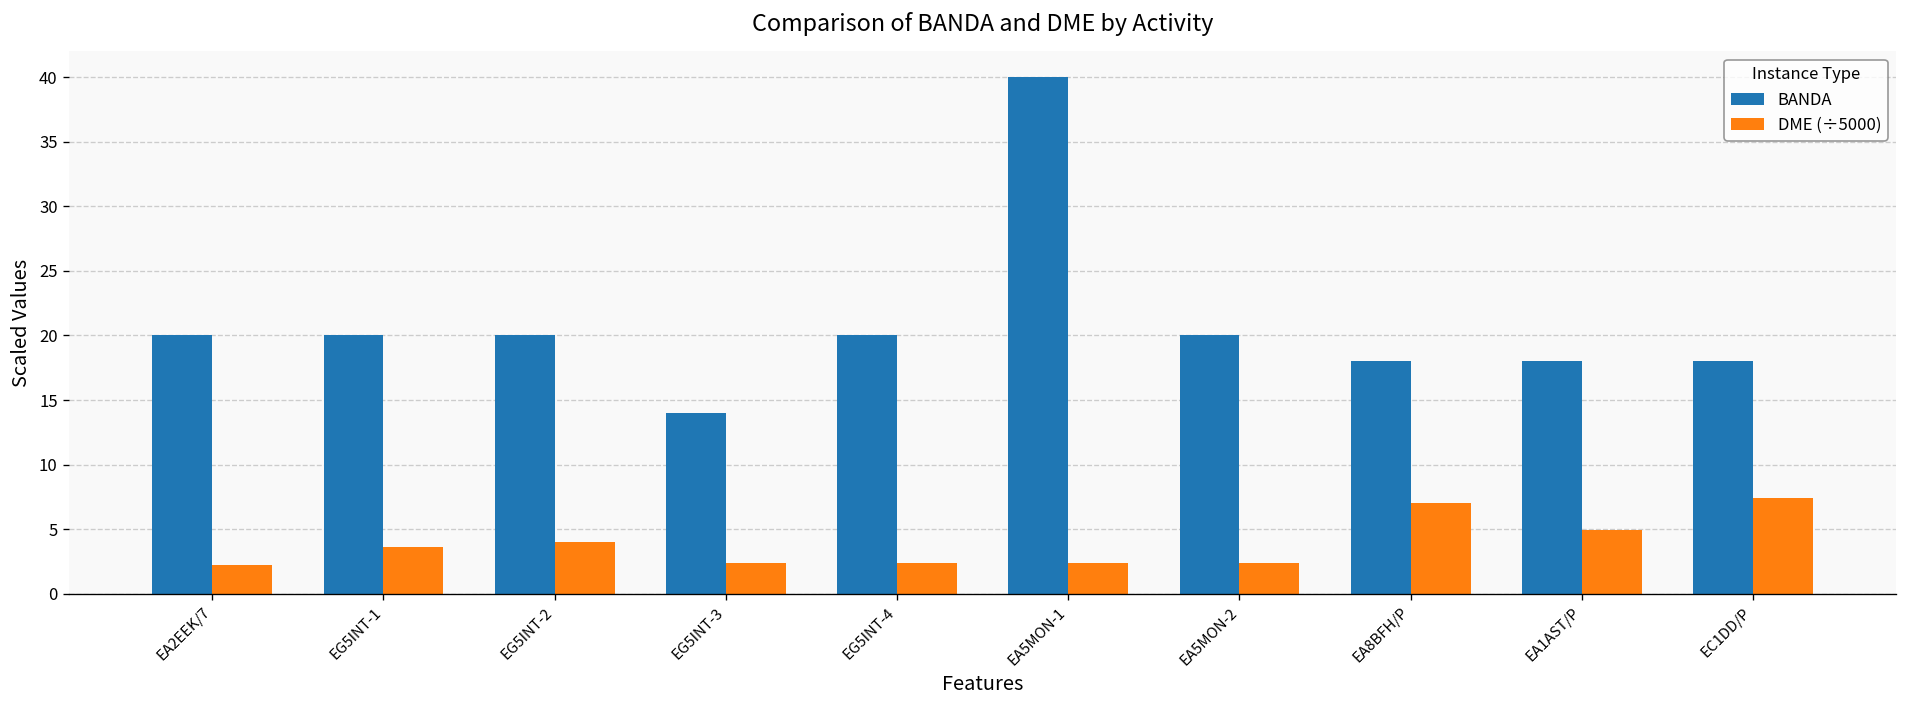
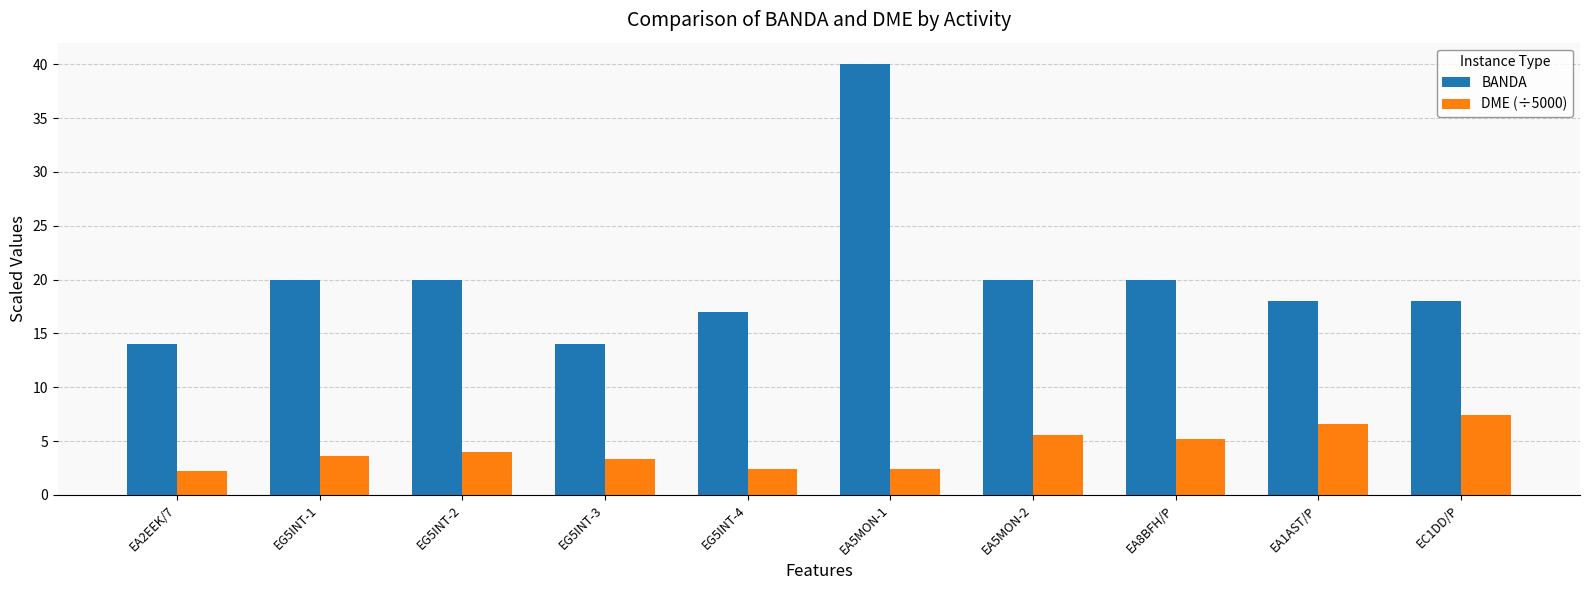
BANDA, EA2EEK/7: 20 -> 14
DME (÷5000), EG5INT-3: 2.4 -> 3.4
BANDA, EG5INT-4: 20 -> 17
DME (÷5000), EA5MON-2: 2.4 -> 5.6
BANDA, EA8BFH/P: 18 -> 20
DME (÷5000), EA8BFH/P: 7.0 -> 5.2
DME (÷5000), EA1AST/P: 5.0 -> 6.6
